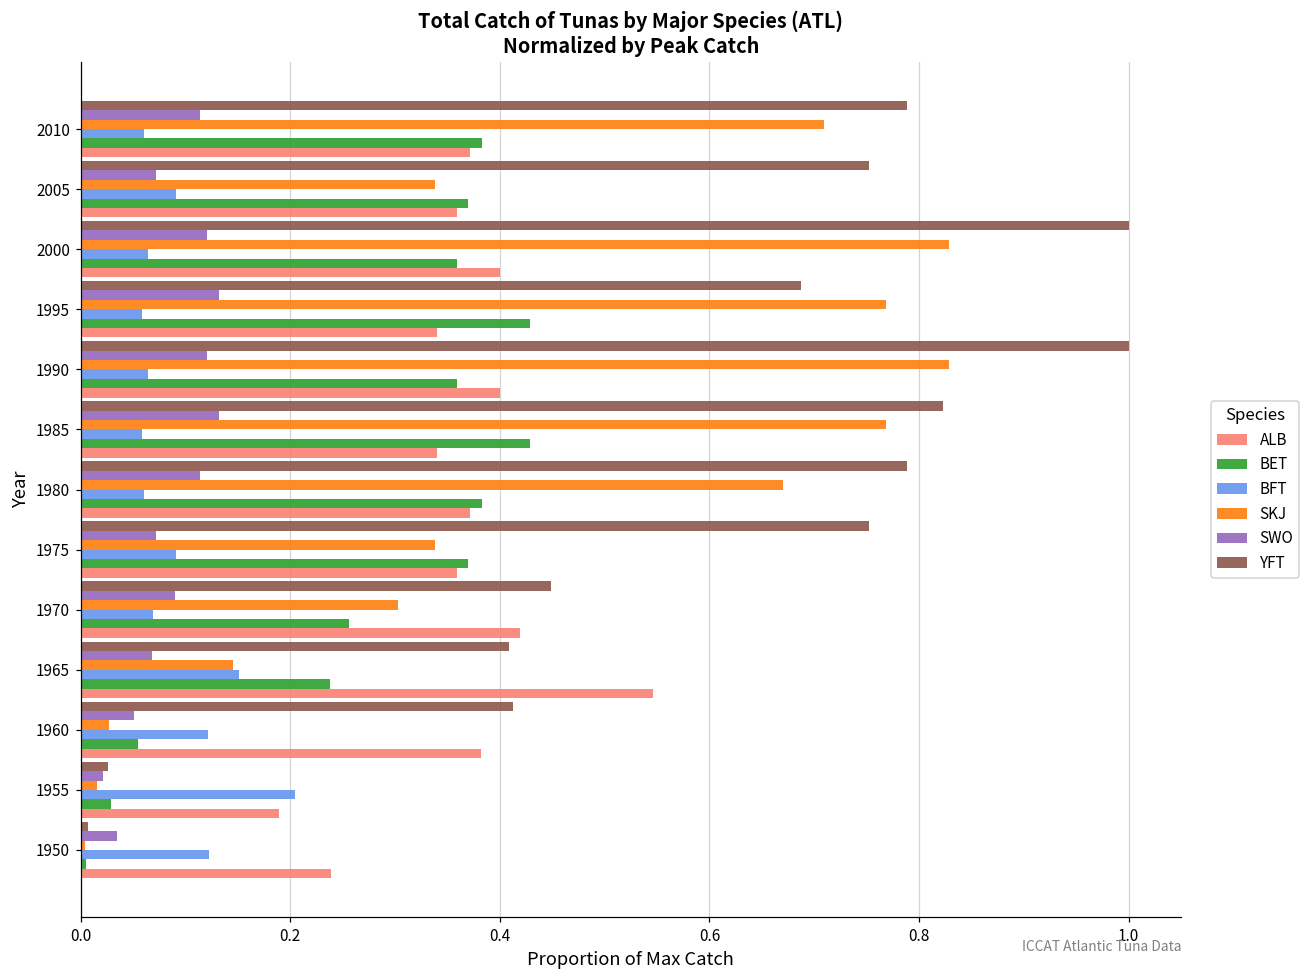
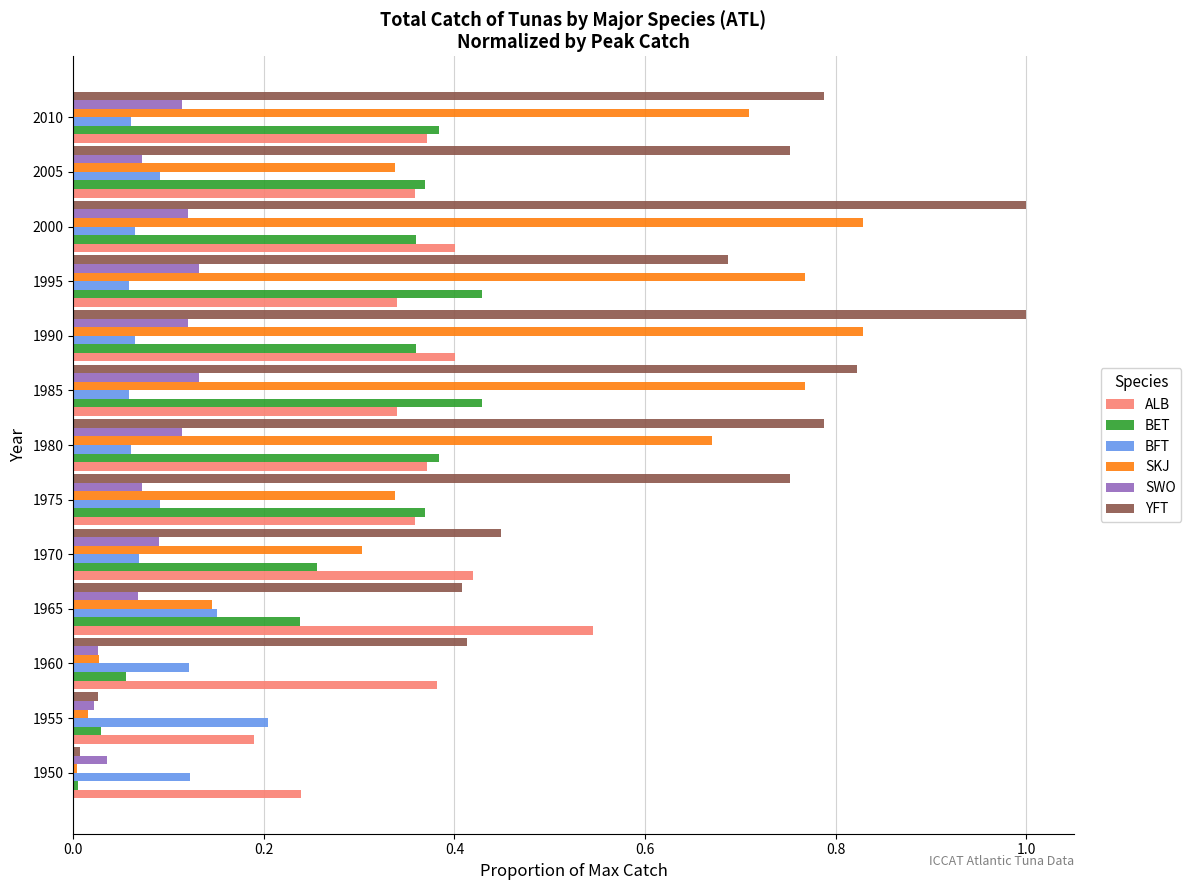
SWO, 1960: 0.05 -> 0.03
